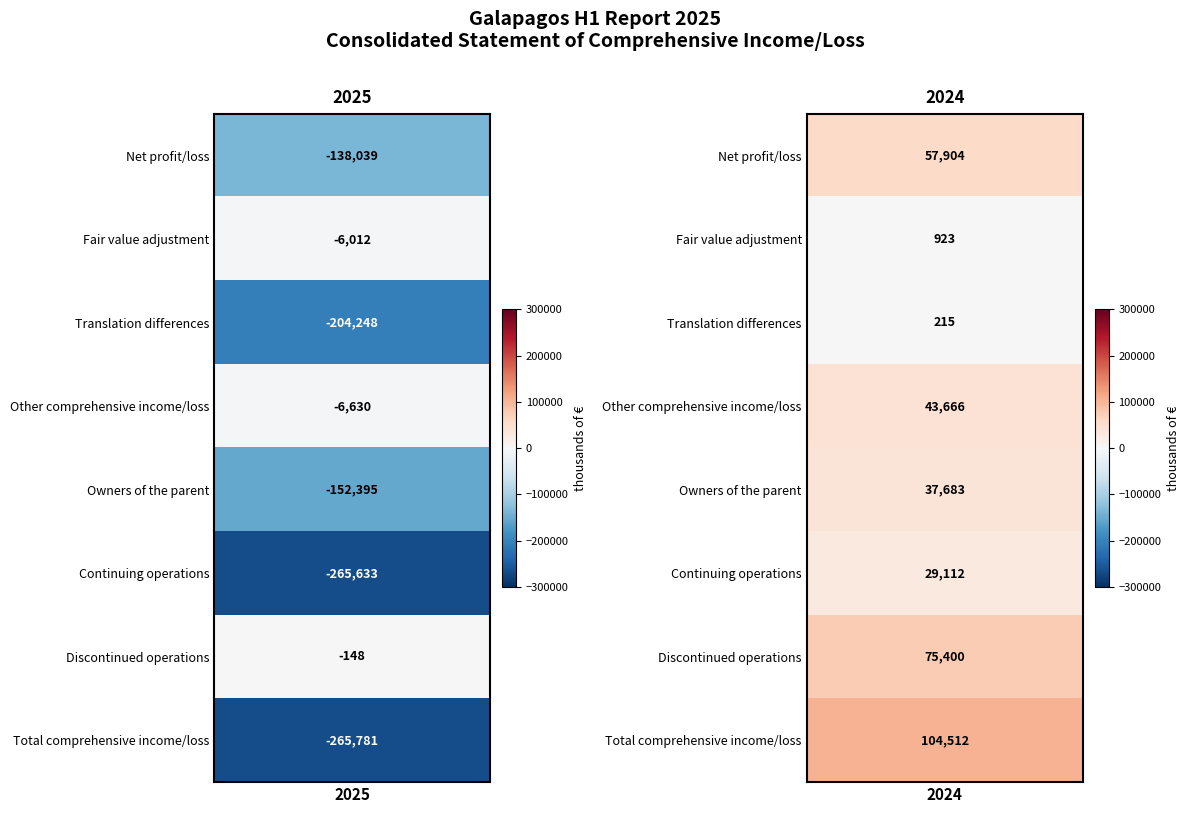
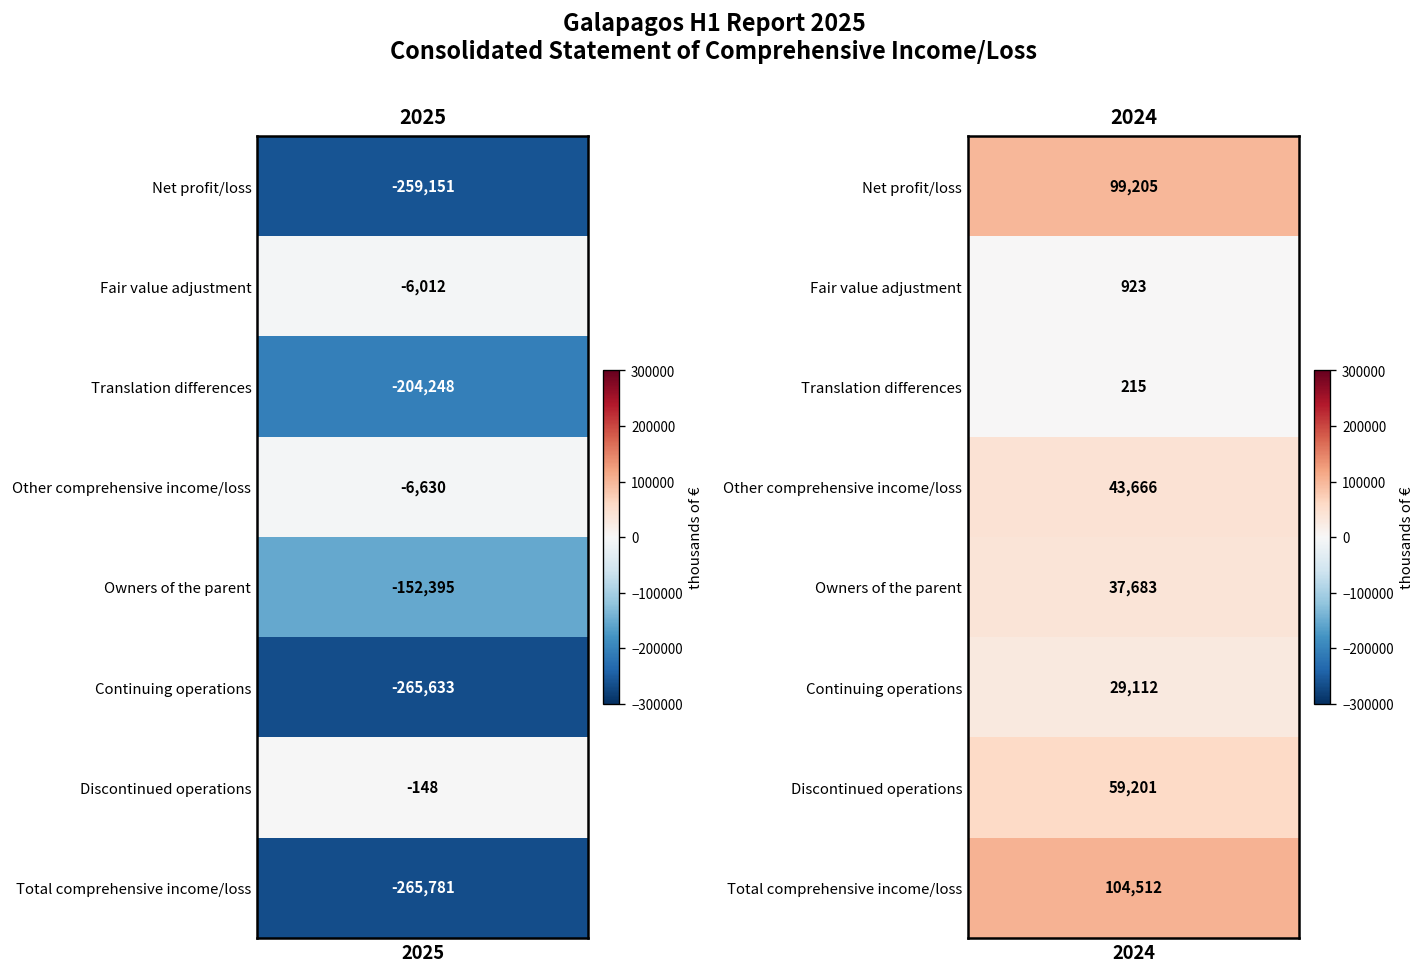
2025, Net profit/loss, 2025: -138,039 -> -259,151
2024, Net profit/loss, 2024: 57,904 -> 99,205
2024, Discontinued operations, 2024: 75,400 -> 59,201
